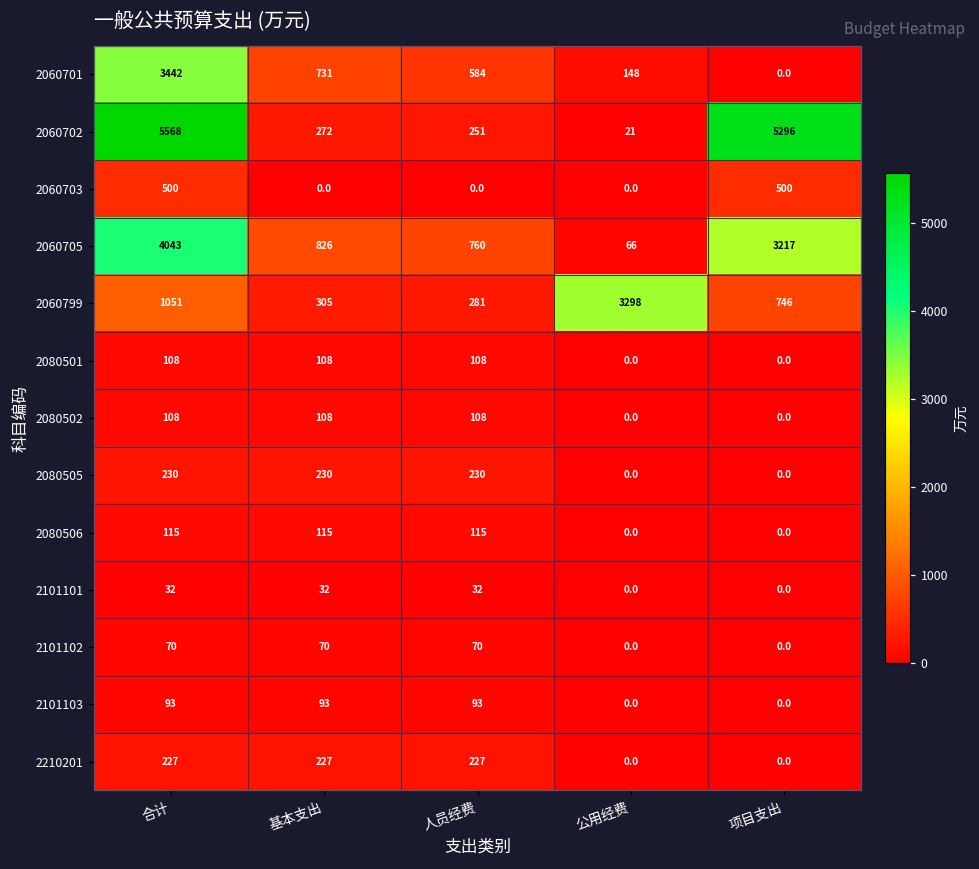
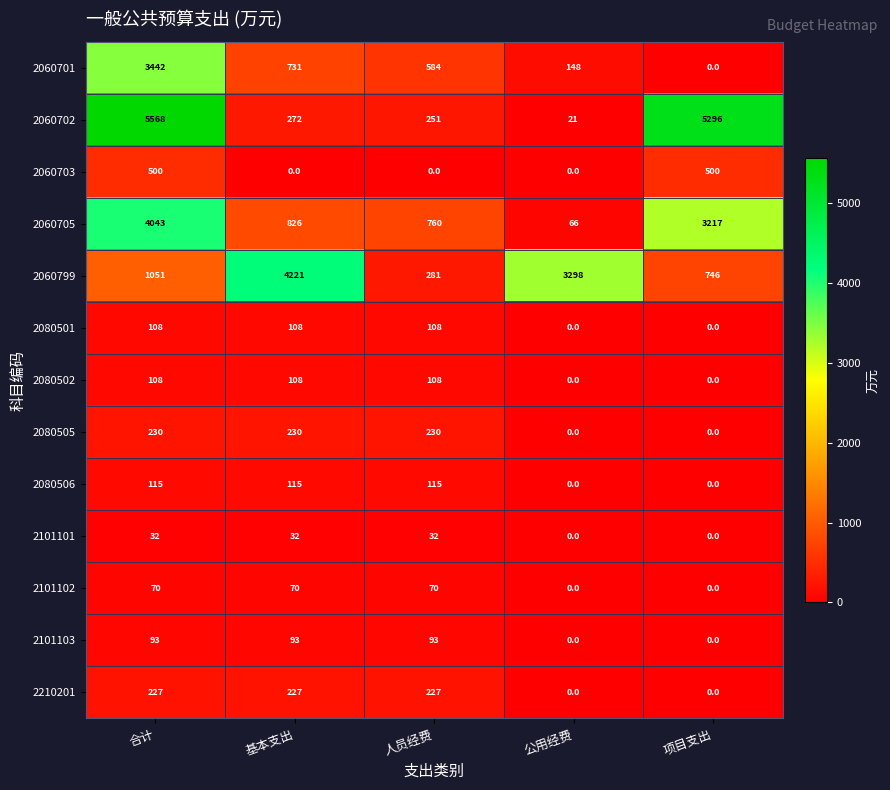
2060799, 基本支出: 305 -> 4221
